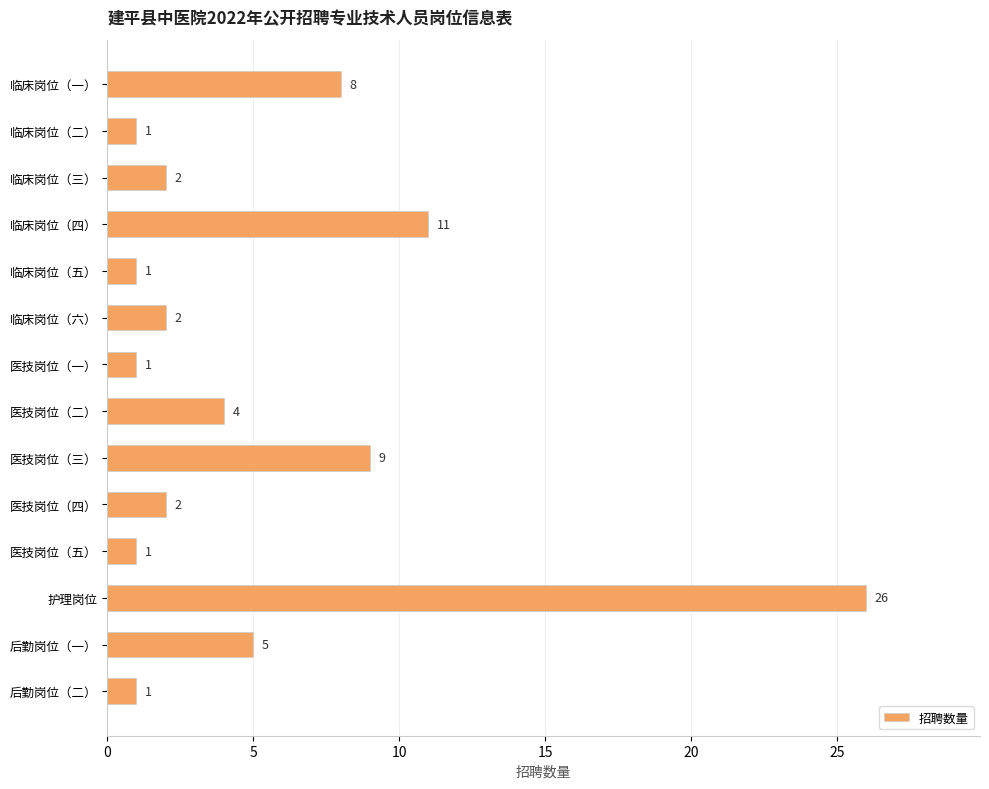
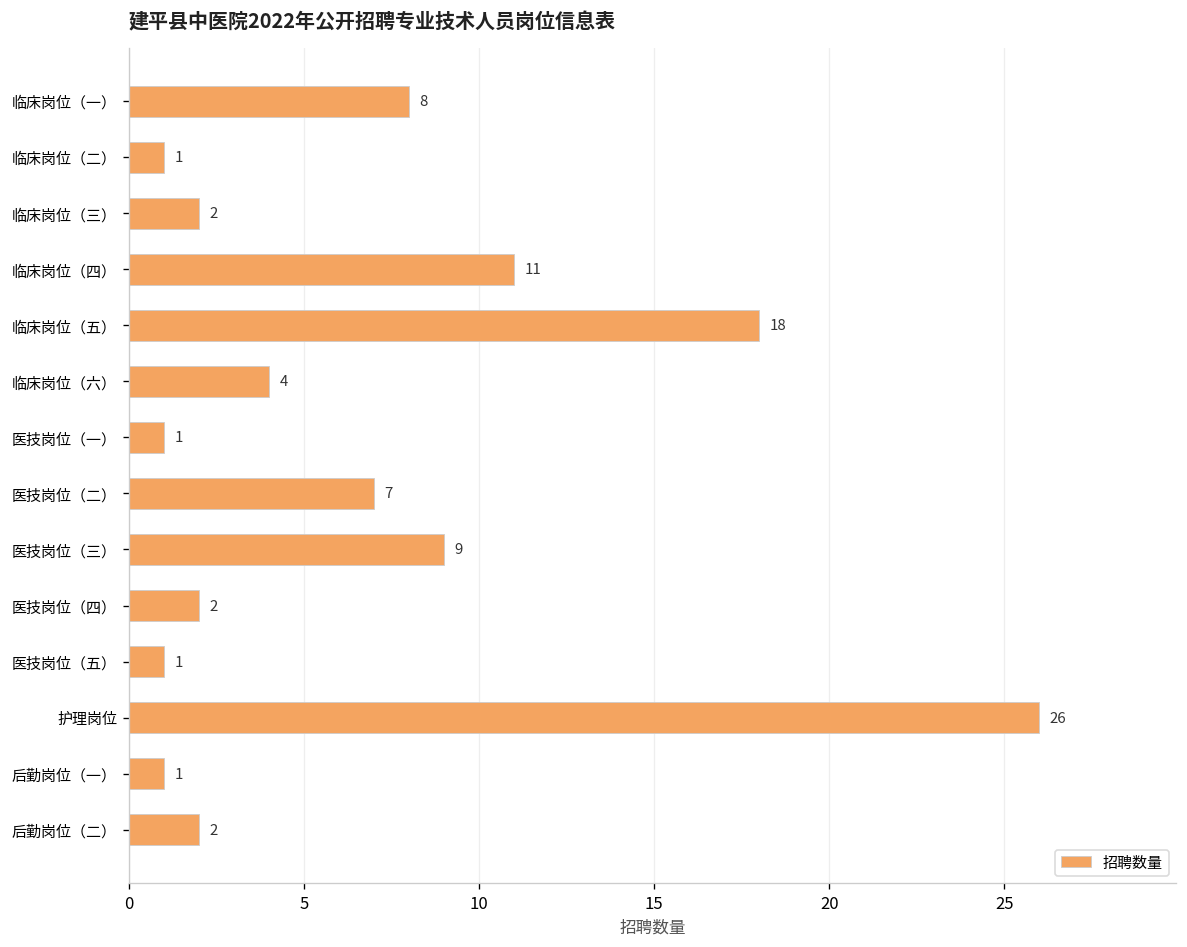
临床岗位（五）: 1 -> 18
临床岗位（六）: 2 -> 4
医技岗位（二）: 4 -> 7
后勤岗位（一）: 5 -> 1
后勤岗位（二）: 1 -> 2
